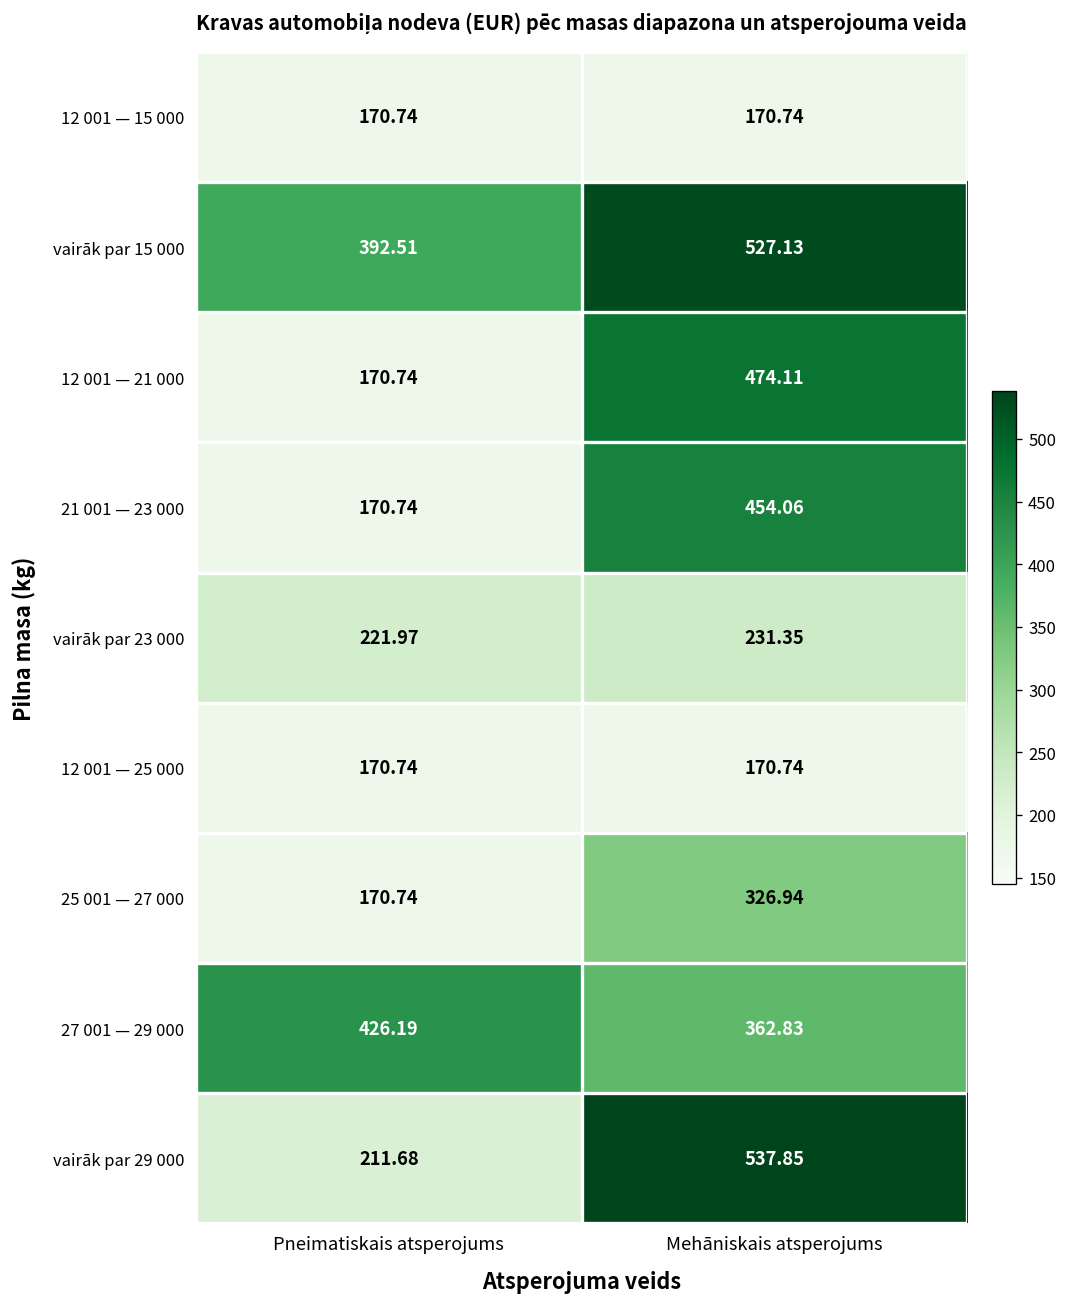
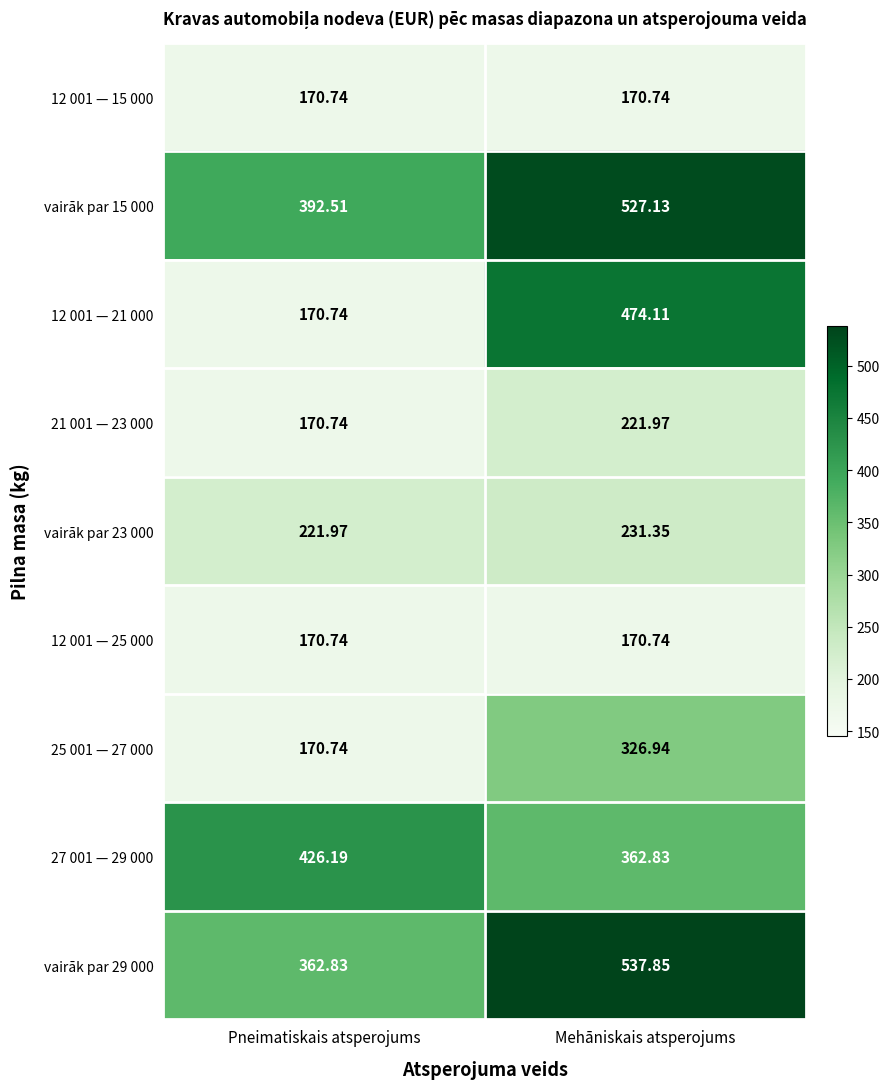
21 001 — 23 000, Mehāniskais atsperojums: 454.06 -> 221.97
vairāk par 29 000, Pneimatiskais atsperojums: 211.68 -> 362.83
